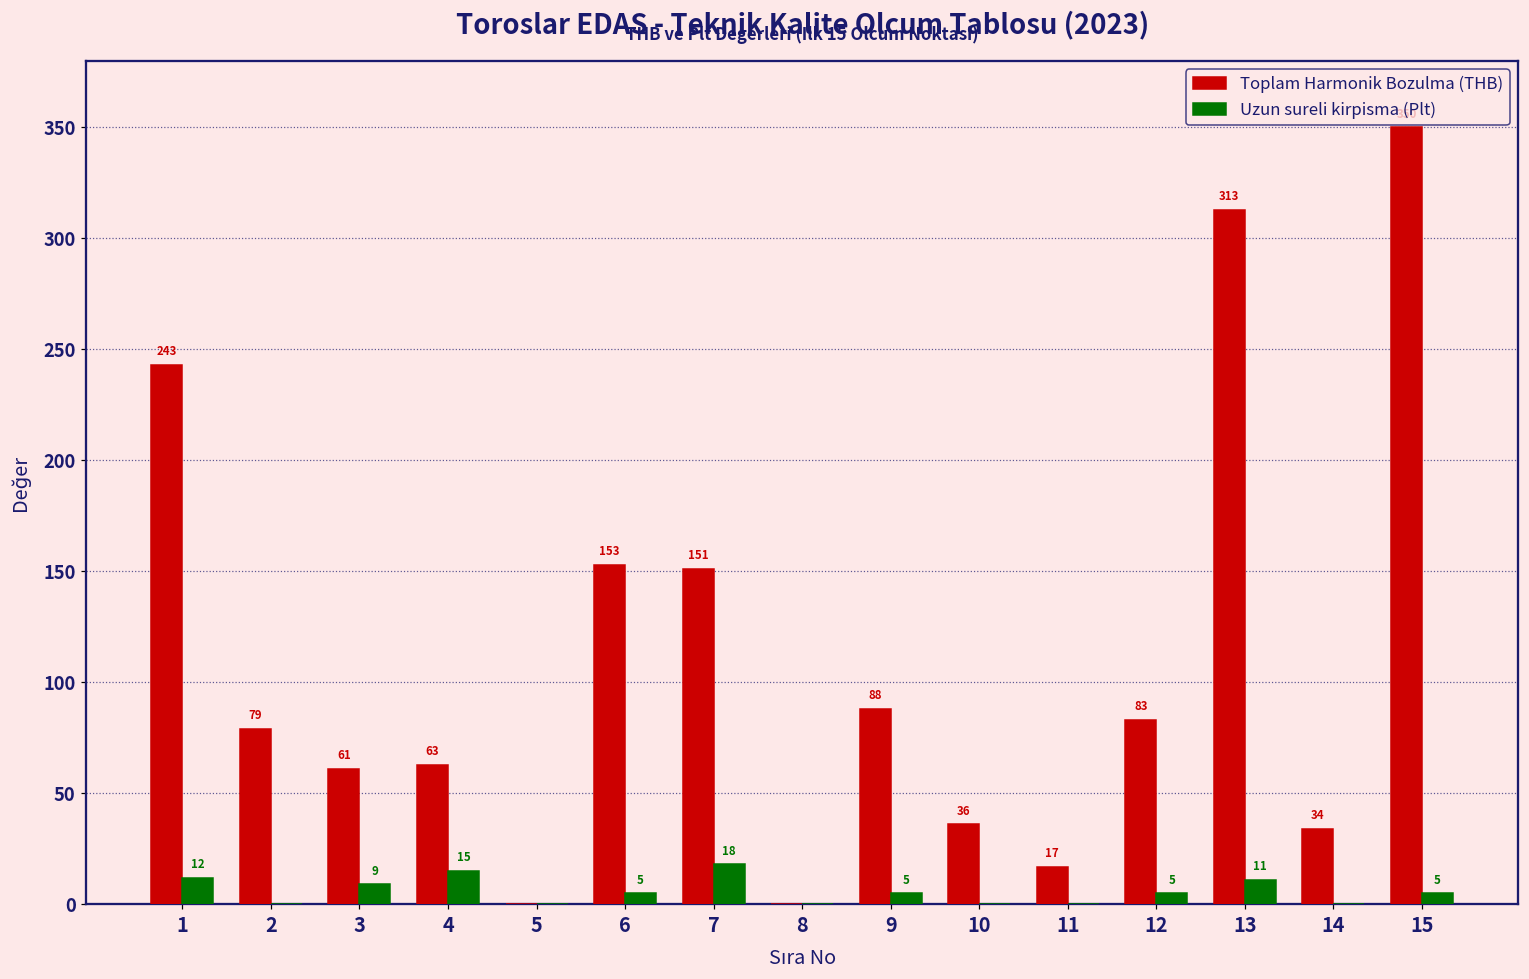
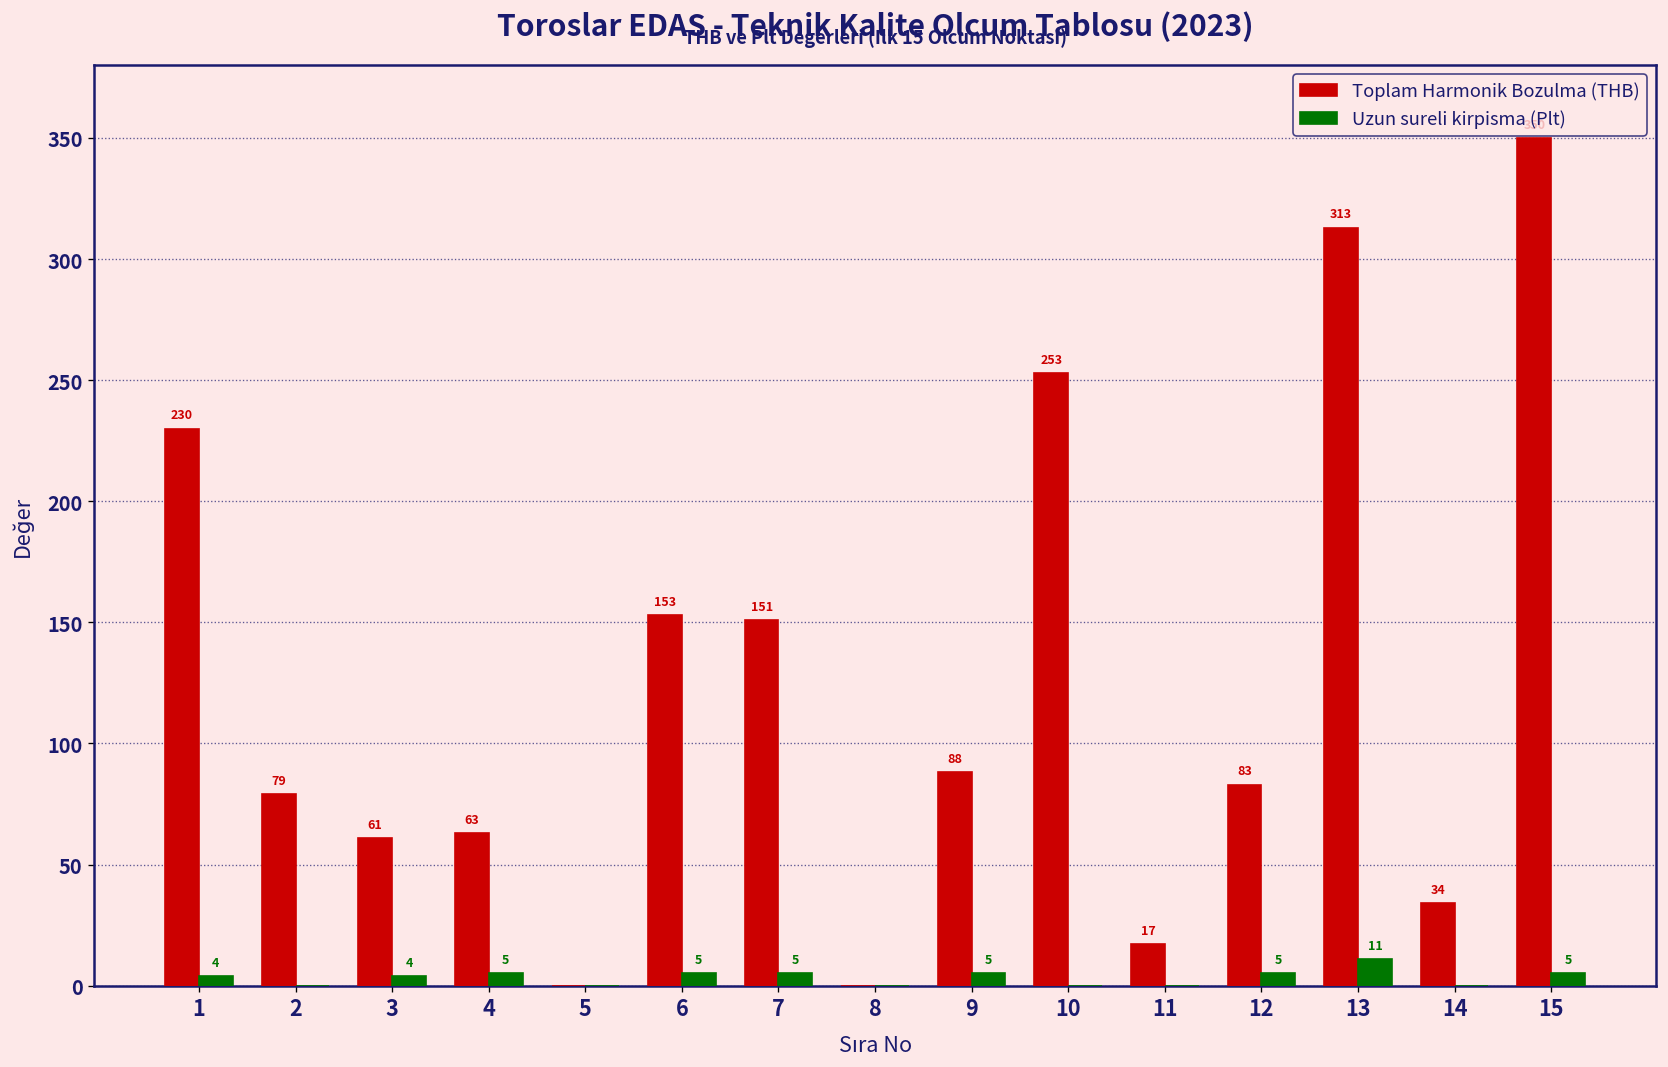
Toplam Harmonik Bozulma (THB), 1: 243 -> 230
Uzun sureli kirpisma (Plt), 1: 12 -> 4
Uzun sureli kirpisma (Plt), 3: 9 -> 4
Uzun sureli kirpisma (Plt), 4: 15 -> 5
Uzun sureli kirpisma (Plt), 7: 18 -> 5
Toplam Harmonik Bozulma (THB), 10: 36 -> 253
